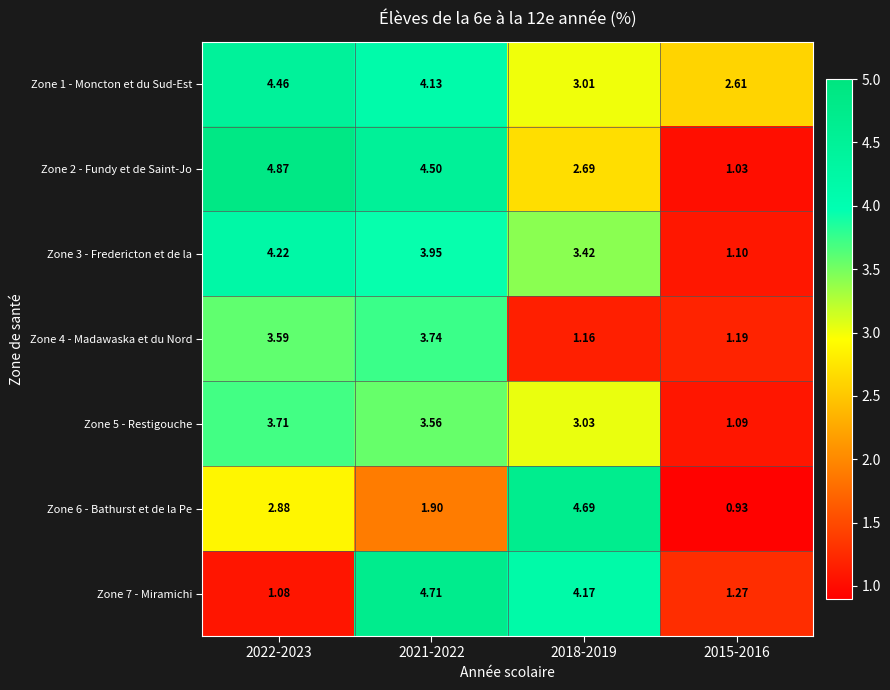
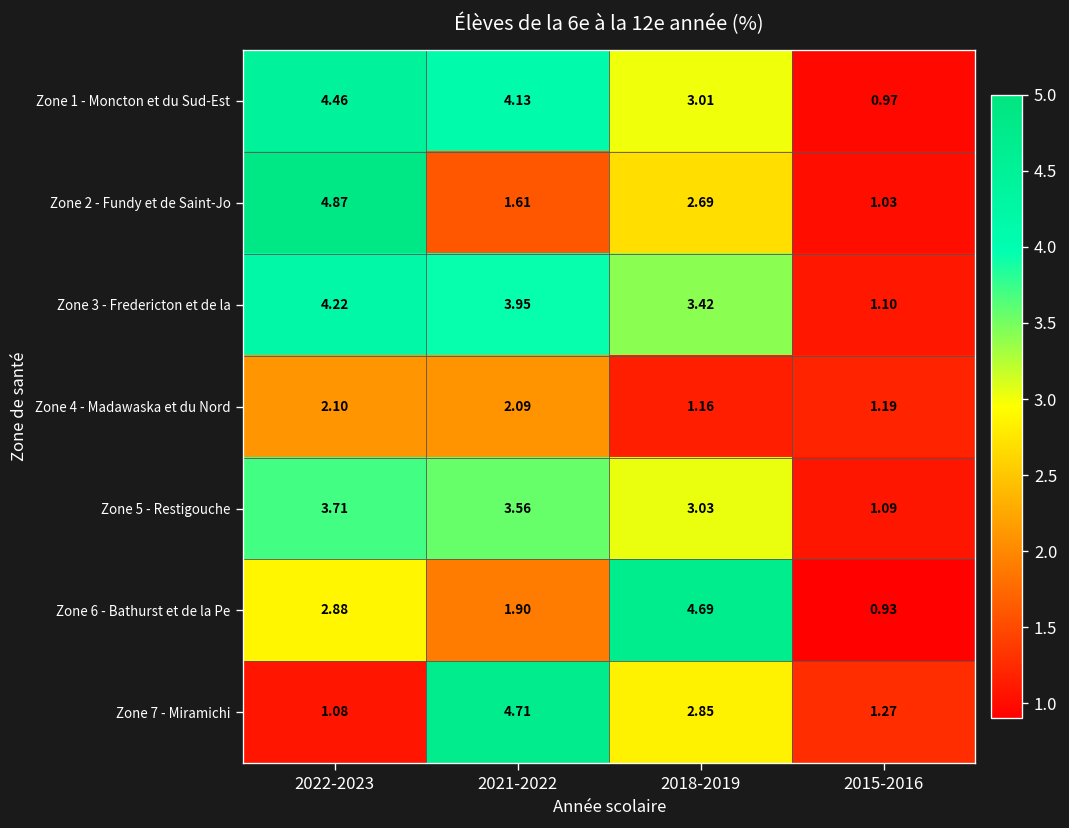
Zone 1 - Moncton et du Sud-Est, 2015-2016: 2.61 -> 0.97
Zone 2 - Fundy et de Saint-Jo, 2021-2022: 4.50 -> 1.61
Zone 4 - Madawaska et du Nord, 2022-2023: 3.59 -> 2.10
Zone 4 - Madawaska et du Nord, 2021-2022: 3.74 -> 2.09
Zone 7 - Miramichi, 2018-2019: 4.17 -> 2.85
